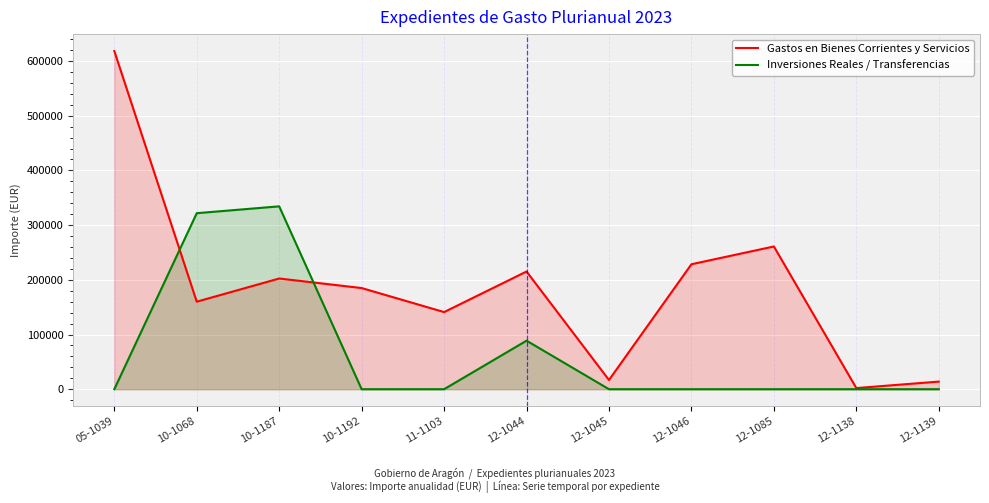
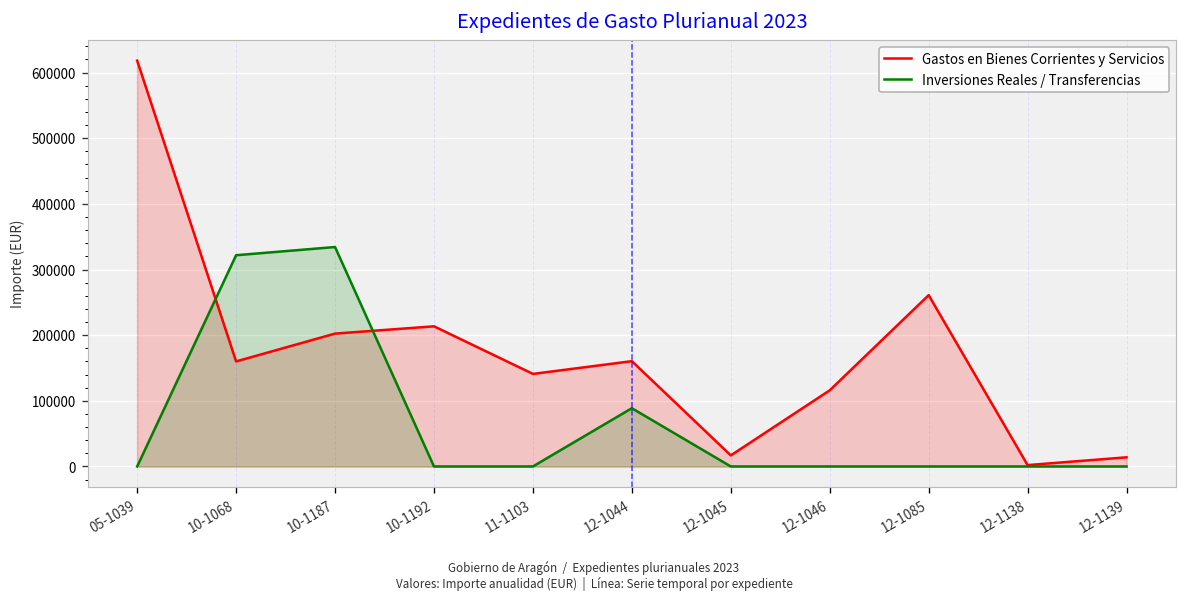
Gastos en Bienes Corrientes y Servicios, 10-1192: 180000 -> 210000
Gastos en Bienes Corrientes y Servicios, 12-1044: 220000 -> 160000
Gastos en Bienes Corrientes y Servicios, 12-1046: 230000 -> 120000
